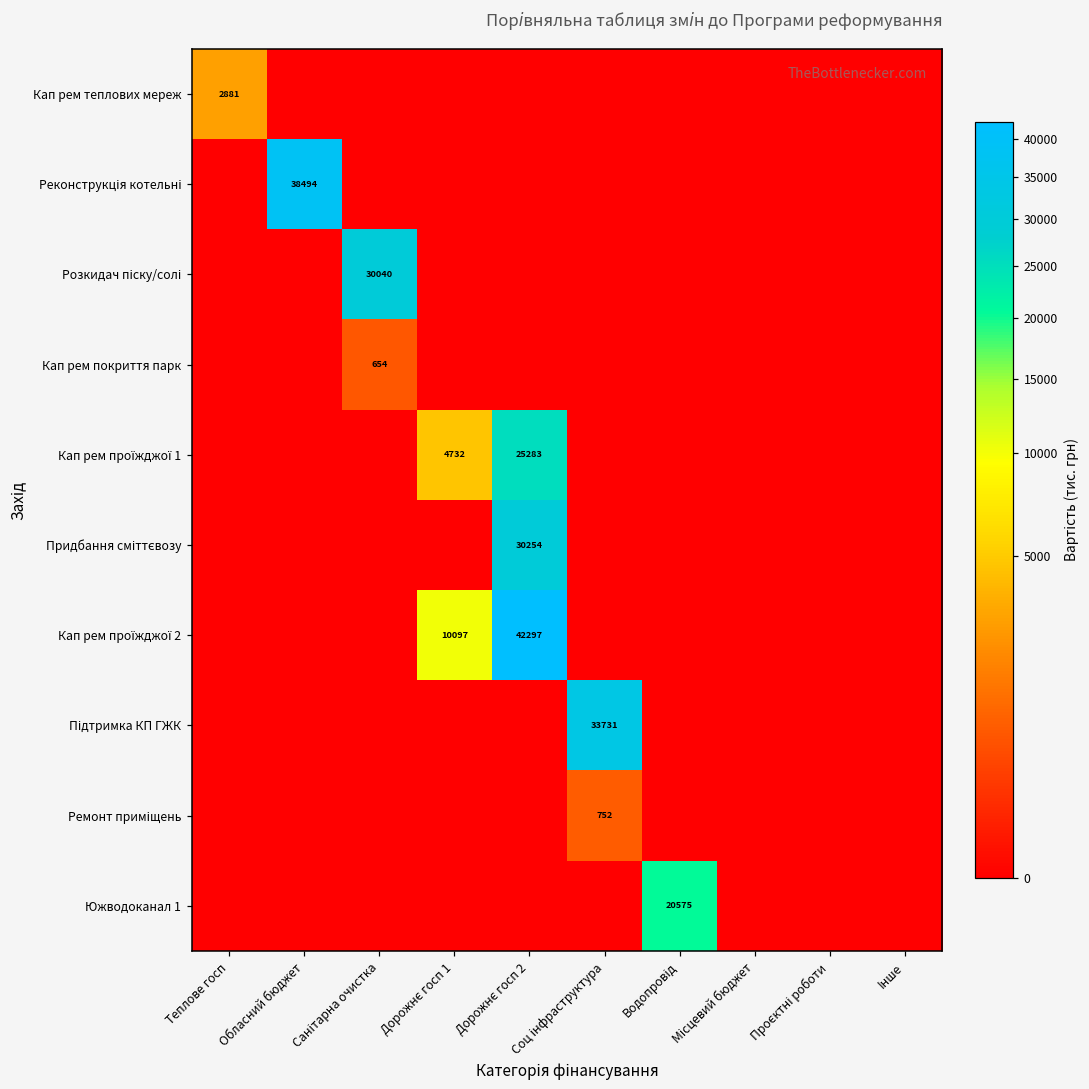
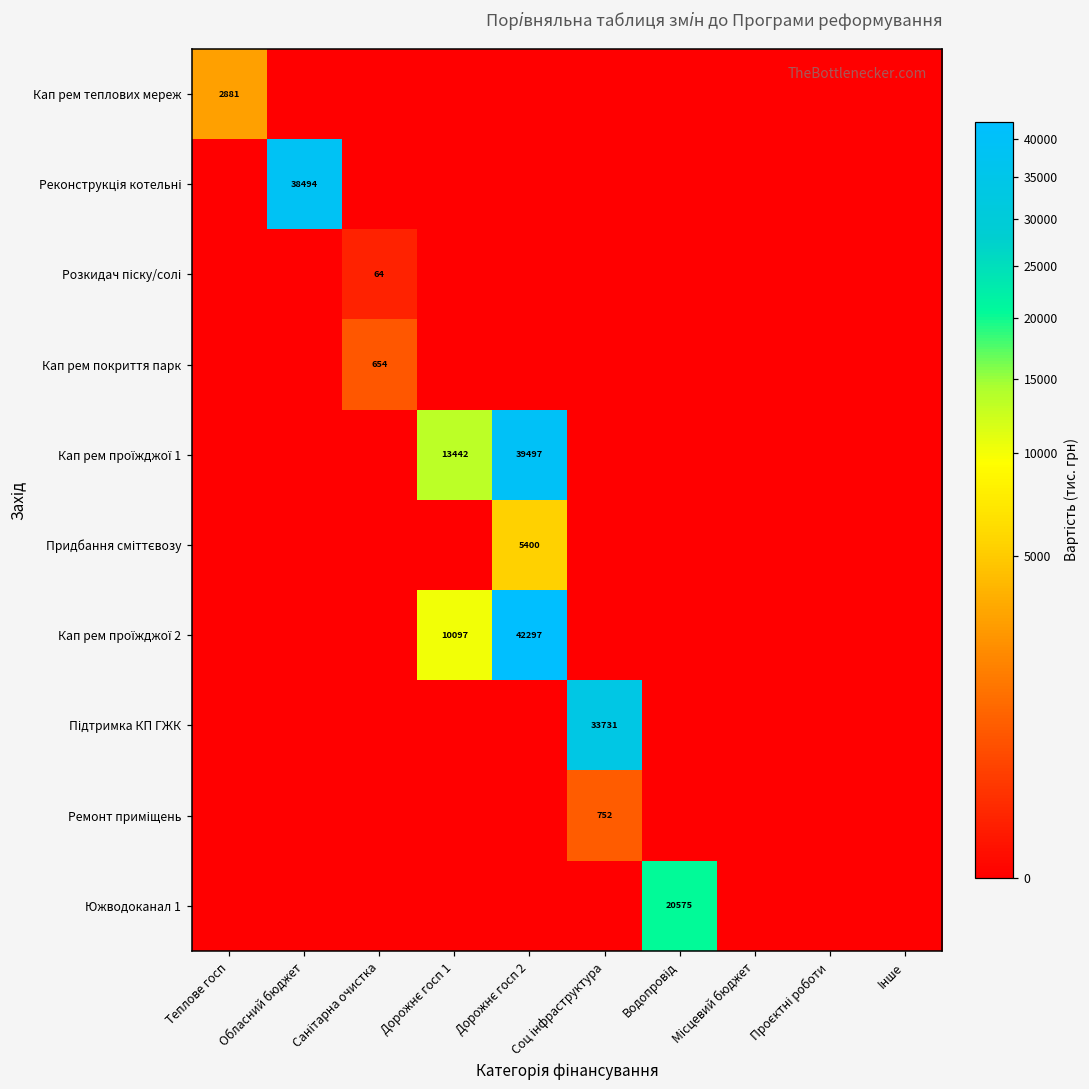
Розкидач піску/солі, Санітарна очистка: 30040 -> 64
Кап рем проїжджої 1, Дорожнє госп 1: 4732 -> 13442
Кап рем проїжджої 1, Дорожнє госп 2: 25283 -> 39497
Придбання сміттєвозу, Дорожнє госп 2: 30254 -> 5400
